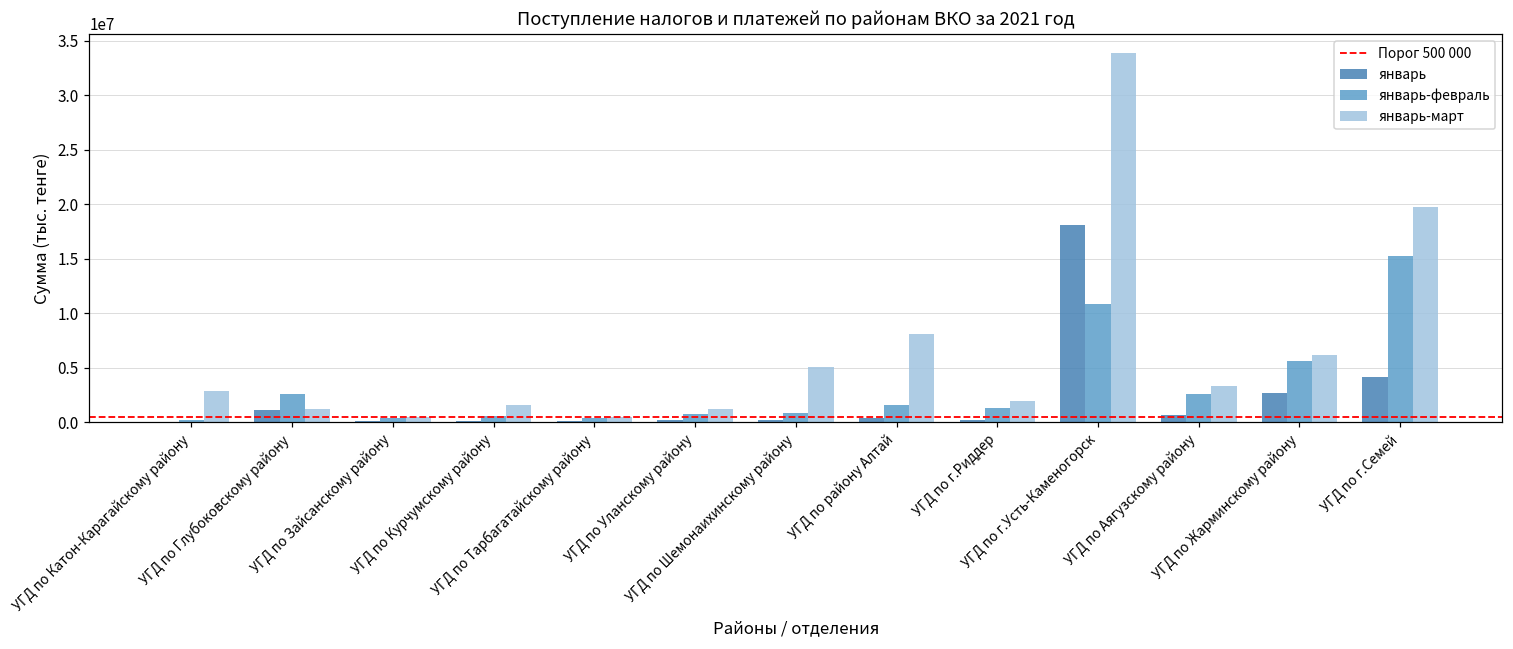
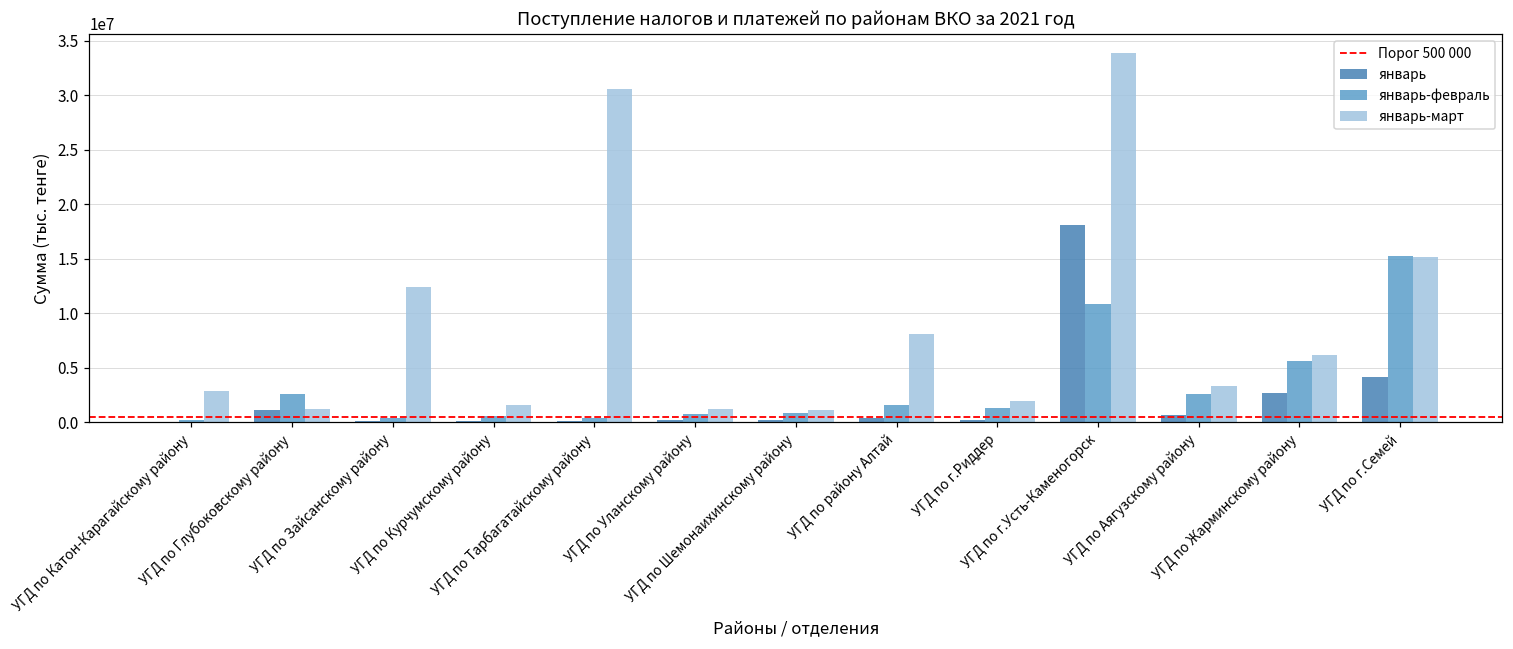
январь-март, УГД по Зайсанскому району: 0 -> 12000000
январь-март, УГД по Тарбагатайскому району: 0 -> 31000000
январь-март, УГД по Шемонаихинскому району: 5000000 -> 1000000
январь-март, УГД по г.Семей: 20000000 -> 15000000
